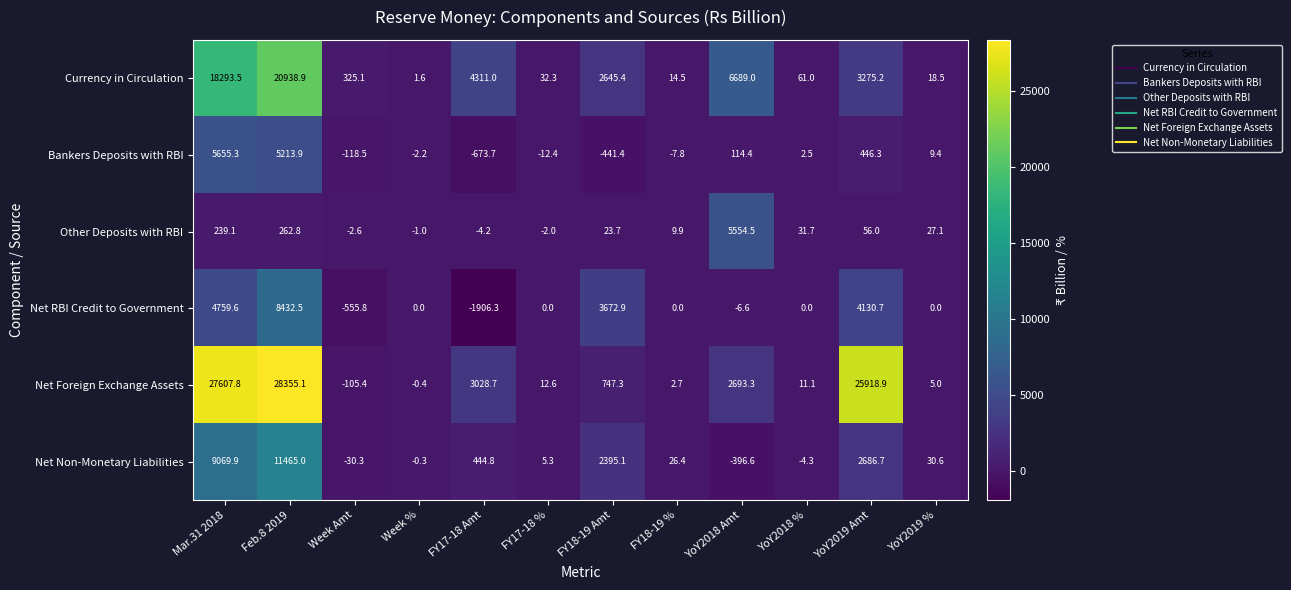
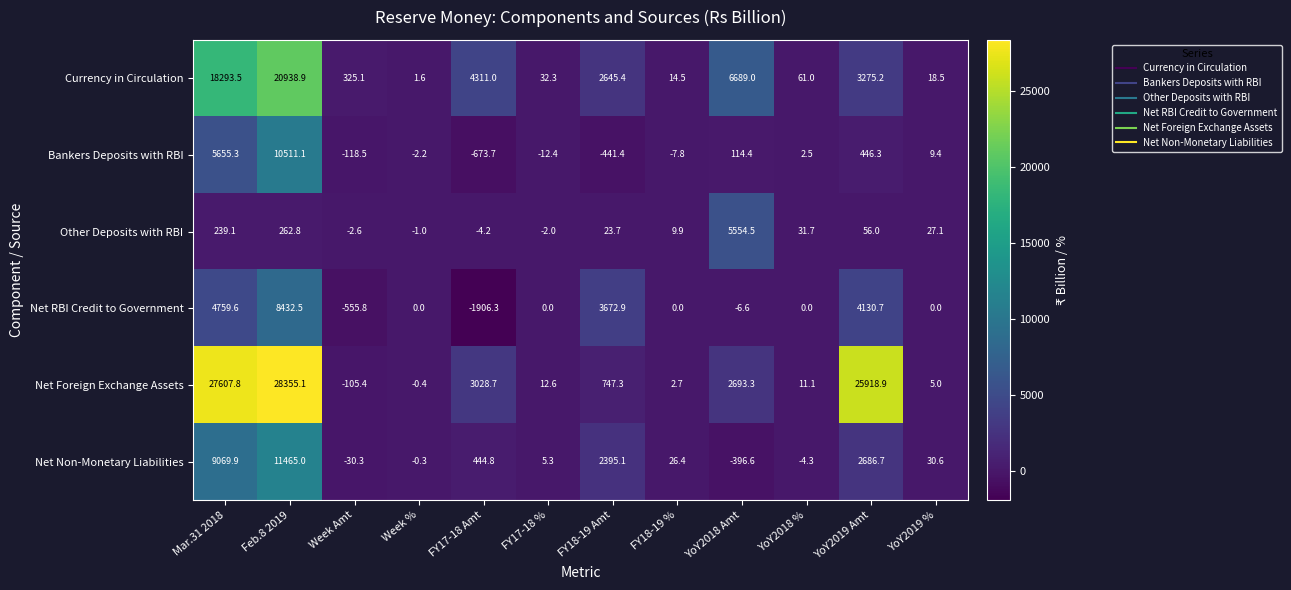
Bankers Deposits with RBI, Feb.8 2019: 5213.9 -> 10511.1
